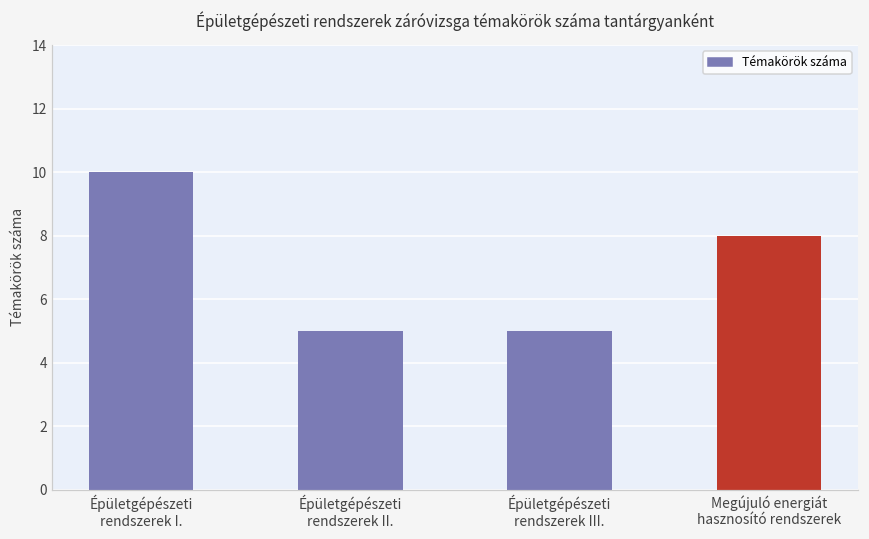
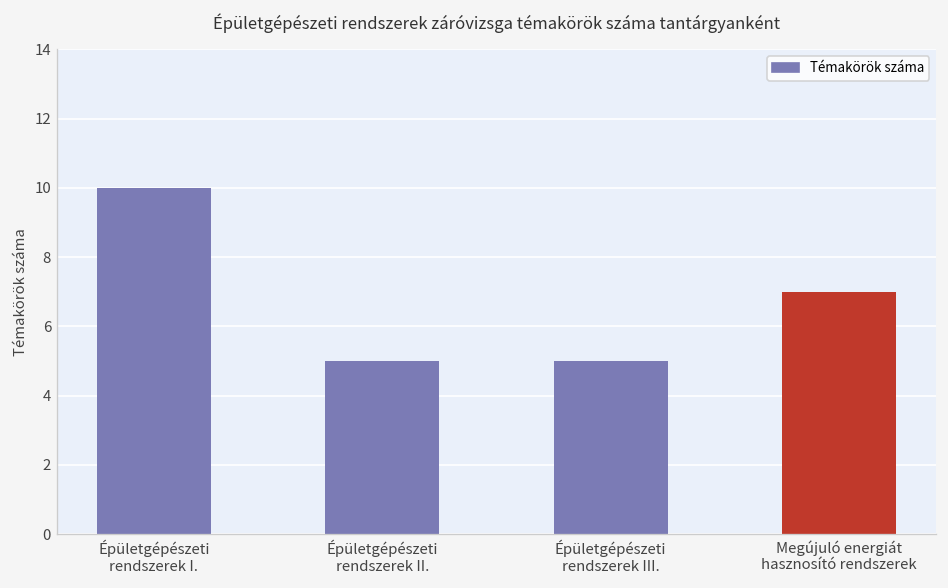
Megújuló energiát hasznosító rendszerek: 8 -> 7
